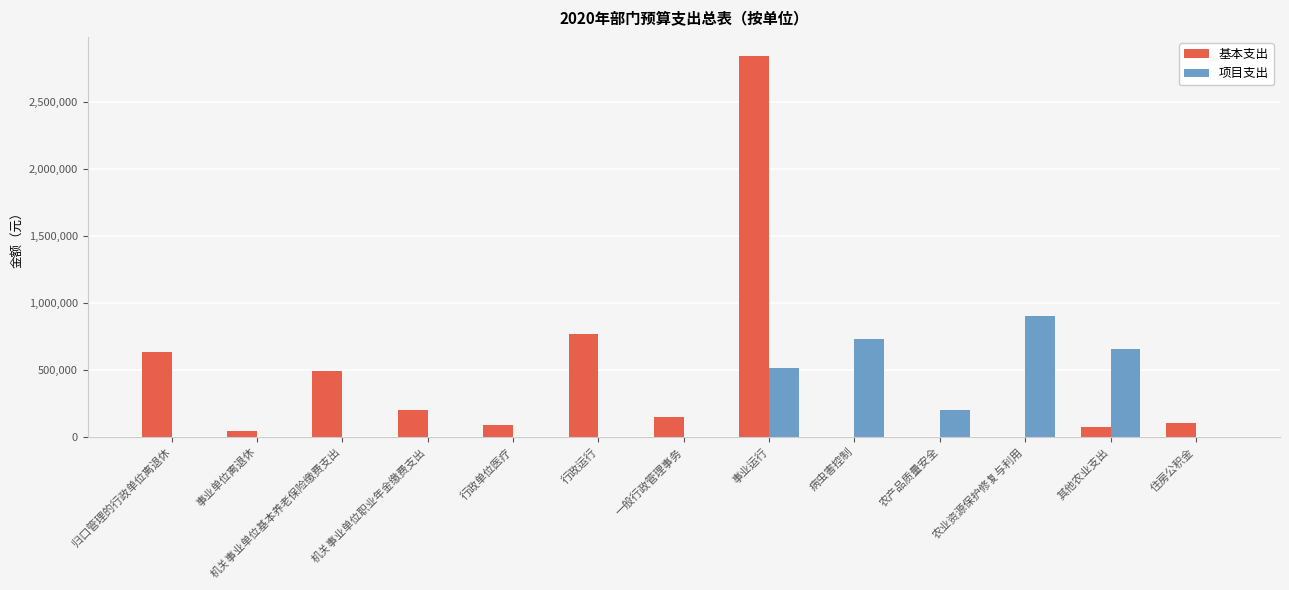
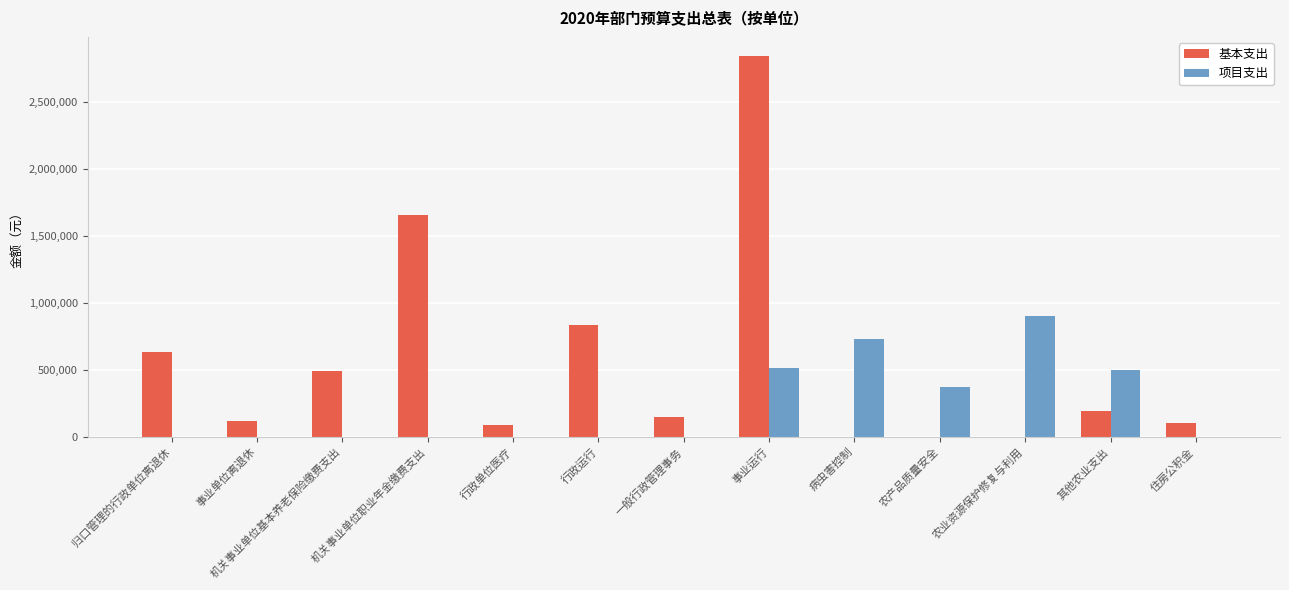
基本支出, 事业单位离退休: 50,000 -> 110,000
基本支出, 机关事业单位职业年金缴费支出: 200,000 -> 1,650,000
基本支出, 行政运行: 770,000 -> 830,000
项目支出, 农产品质量安全: 200,000 -> 370,000
基本支出, 其他农业支出: 70,000 -> 200,000
项目支出, 其他农业支出: 660,000 -> 500,000
